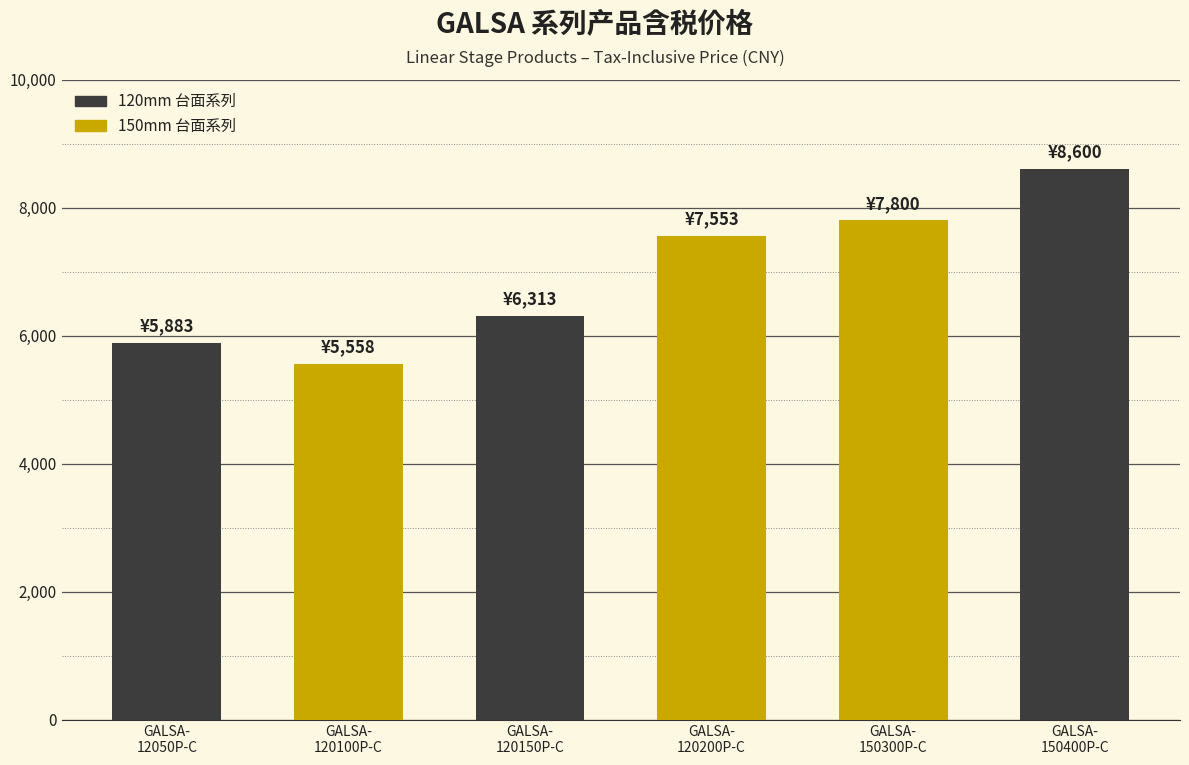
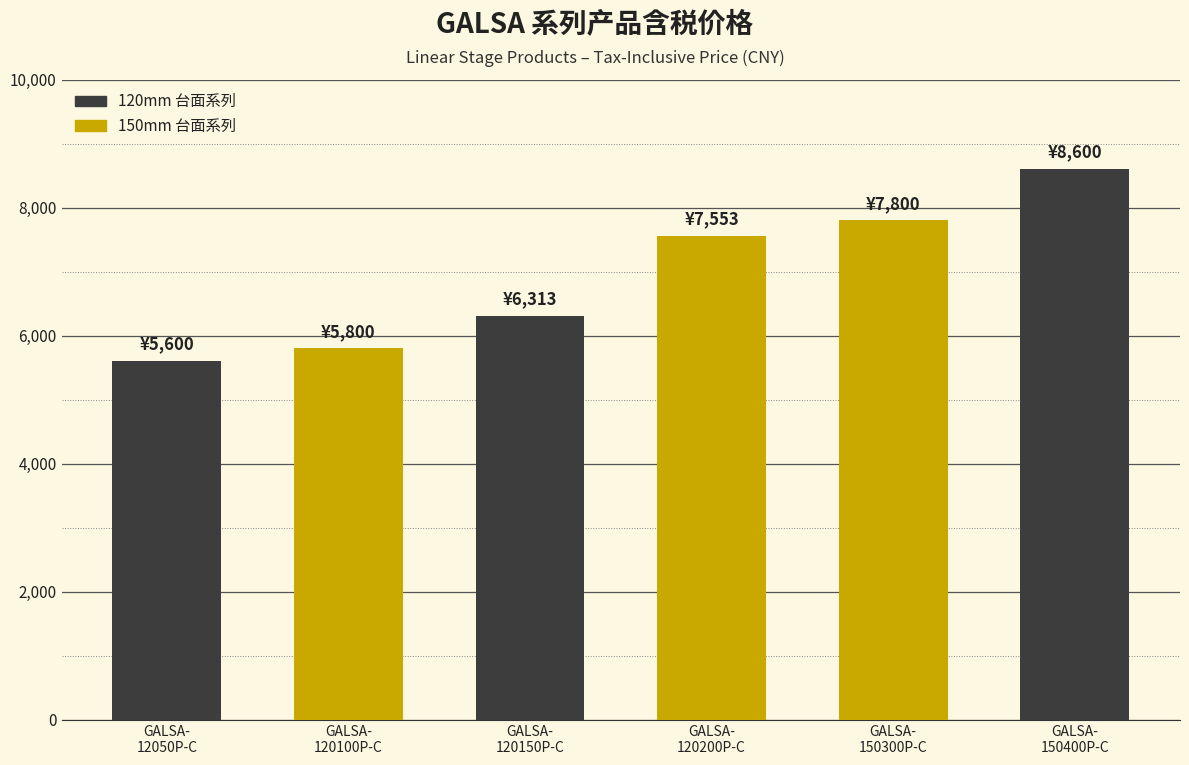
GALSA- 12050P-C: ¥5,883 -> ¥5,600
GALSA- 120100P-C: ¥5,558 -> ¥5,800
